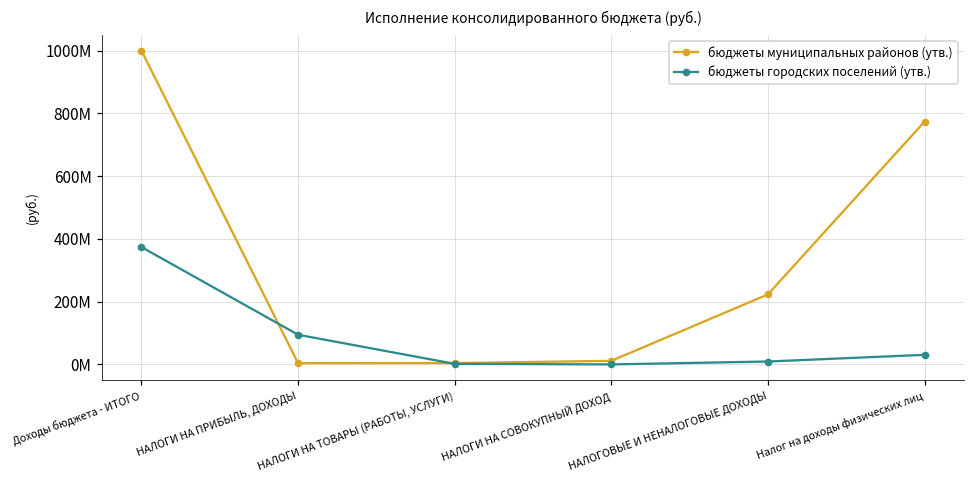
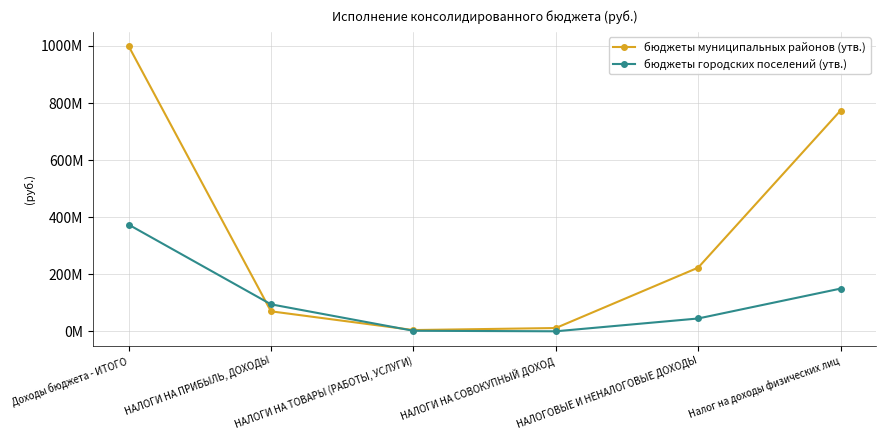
бюджеты муниципальных районов (утв.), НАЛОГИ НА ПРИБЫЛЬ, ДОХОДЫ: 0 -> 70000000
бюджеты городских поселений (утв.), НАЛОГОВЫЕ И НЕНАЛОГОВЫЕ ДОХОДЫ: 10000000 -> 40000000
бюджеты городских поселений (утв.), Налог на доходы физических лиц: 30000000 -> 150000000
